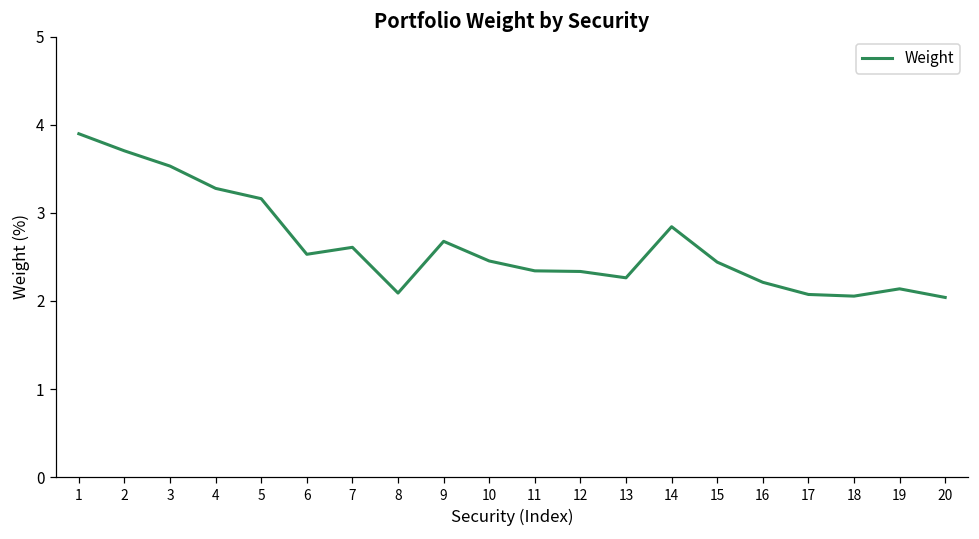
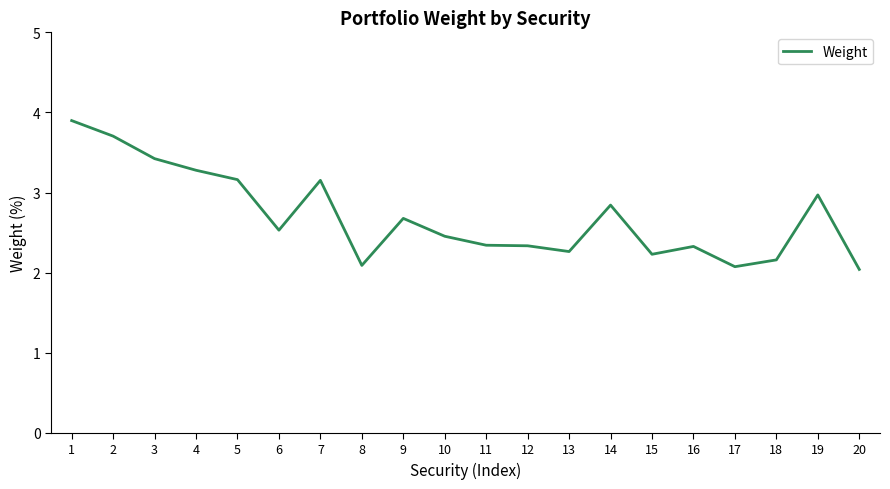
3: 3.5 -> 3.4
7: 2.6 -> 3.2
15: 2.4 -> 2.2
16: 2.2 -> 2.3
18: 2.1 -> 2.2
19: 2.1 -> 3.0
